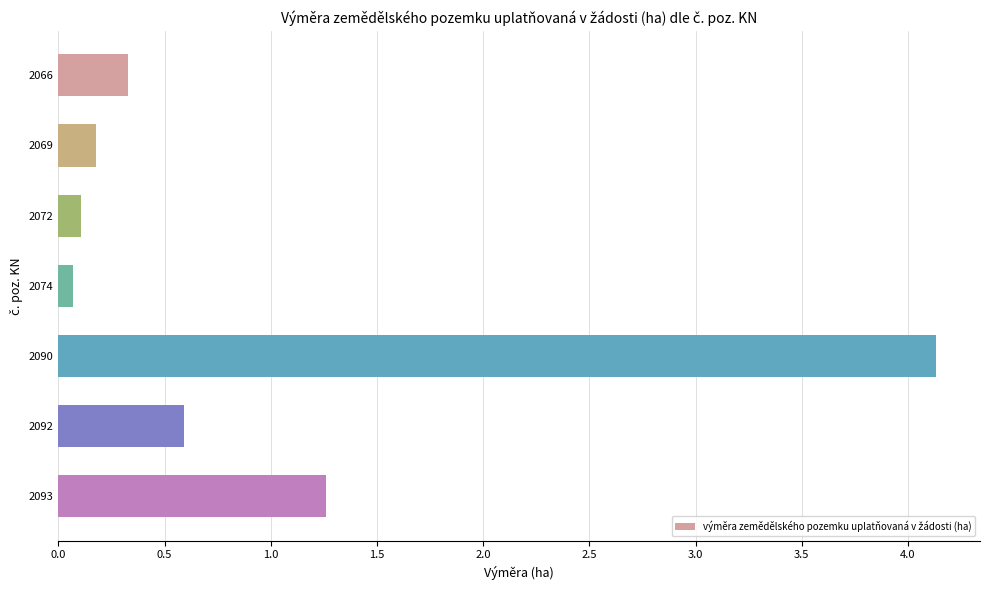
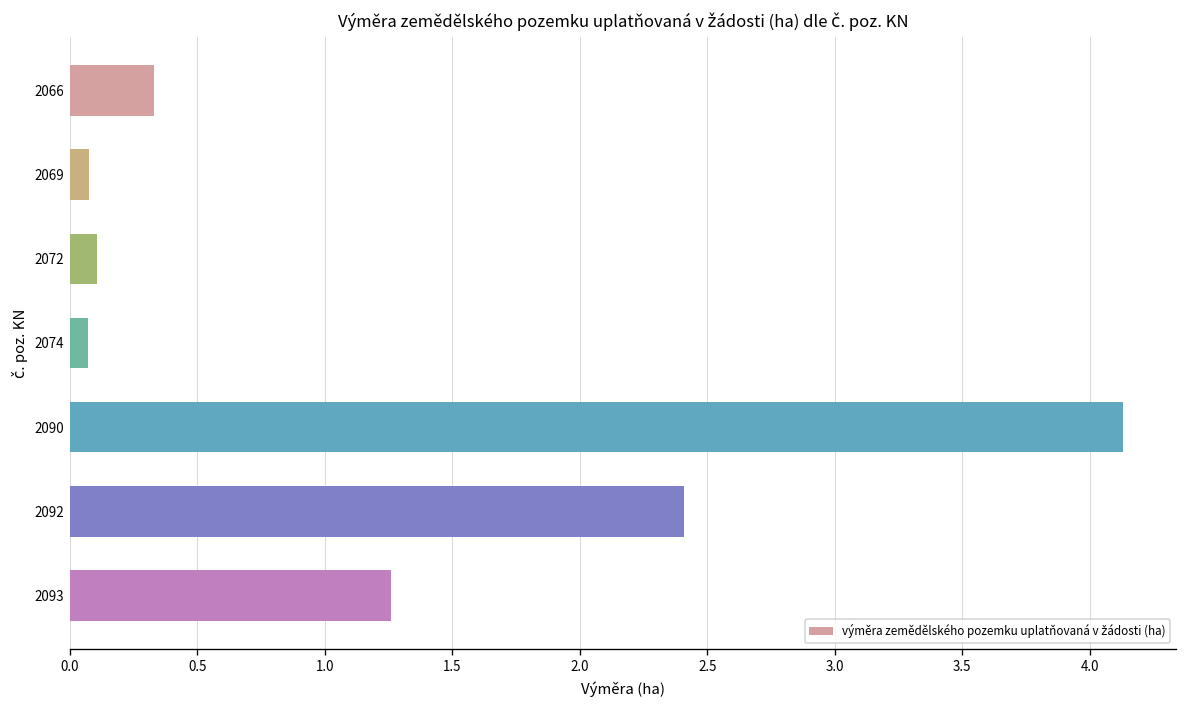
2069: 0.18 -> 0.07
2092: 0.59 -> 2.41
